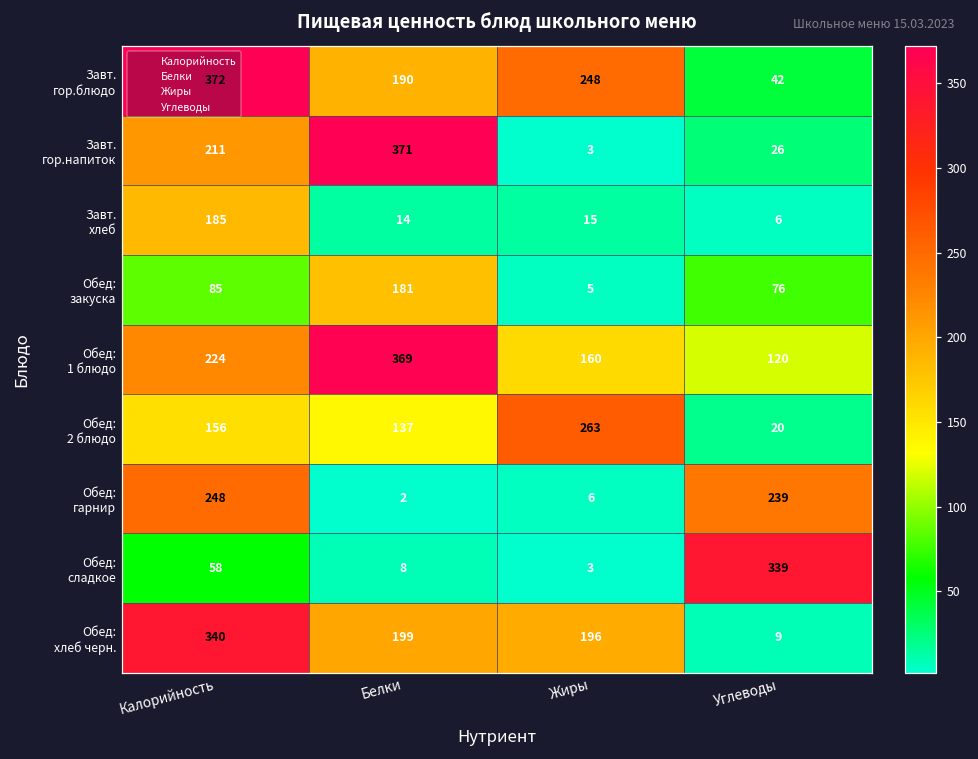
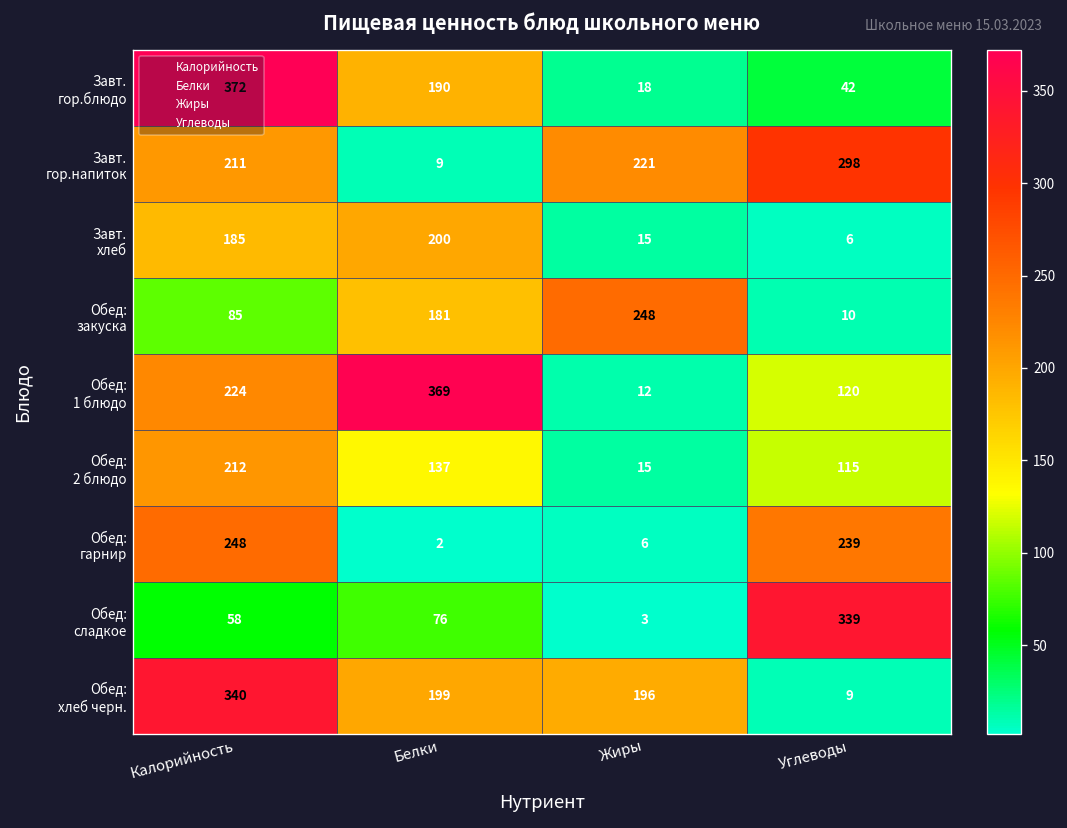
Завт. гор.блюдо, Жиры: 248 -> 18
Завт. гор.напиток, Белки: 371 -> 9
Завт. гор.напиток, Жиры: 3 -> 221
Завт. гор.напиток, Углеводы: 26 -> 298
Завт. хлеб, Белки: 14 -> 200
Обед: закуска, Жиры: 5 -> 248
Обед: закуска, Углеводы: 76 -> 10
Обед: 1 блюдо, Жиры: 160 -> 12
Обед: 2 блюдо, Калорийность: 156 -> 212
Обед: 2 блюдо, Жиры: 263 -> 15
Обед: 2 блюдо, Углеводы: 20 -> 115
Обед: сладкое, Белки: 8 -> 76
